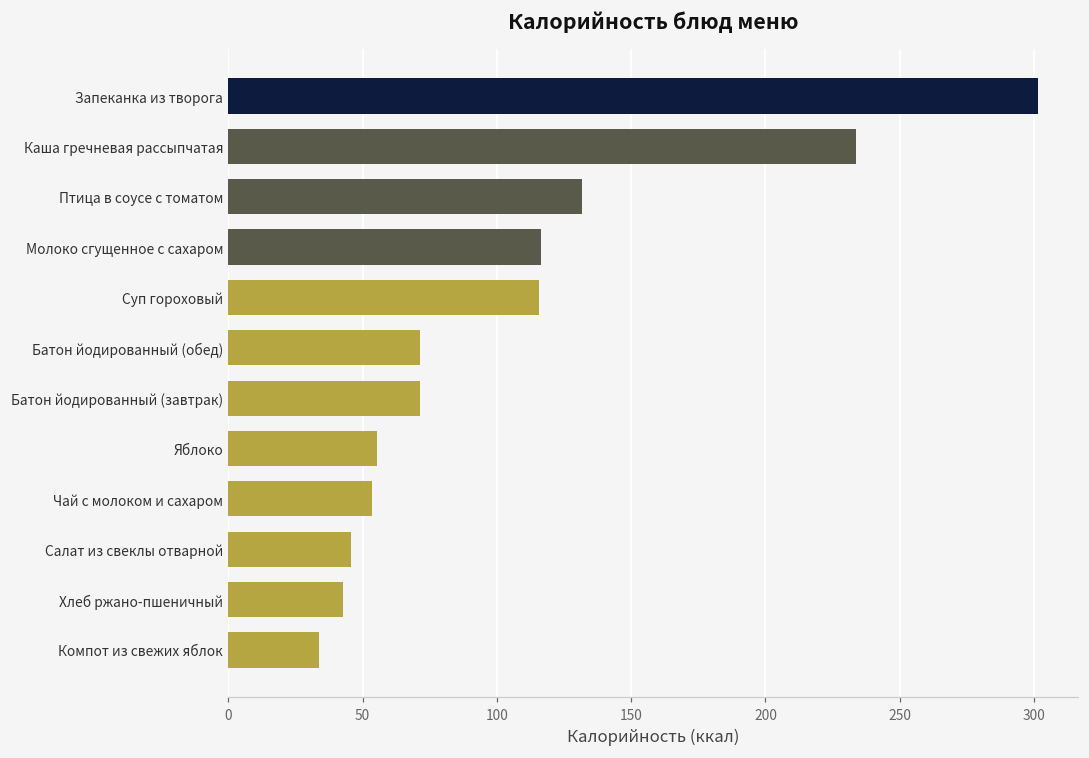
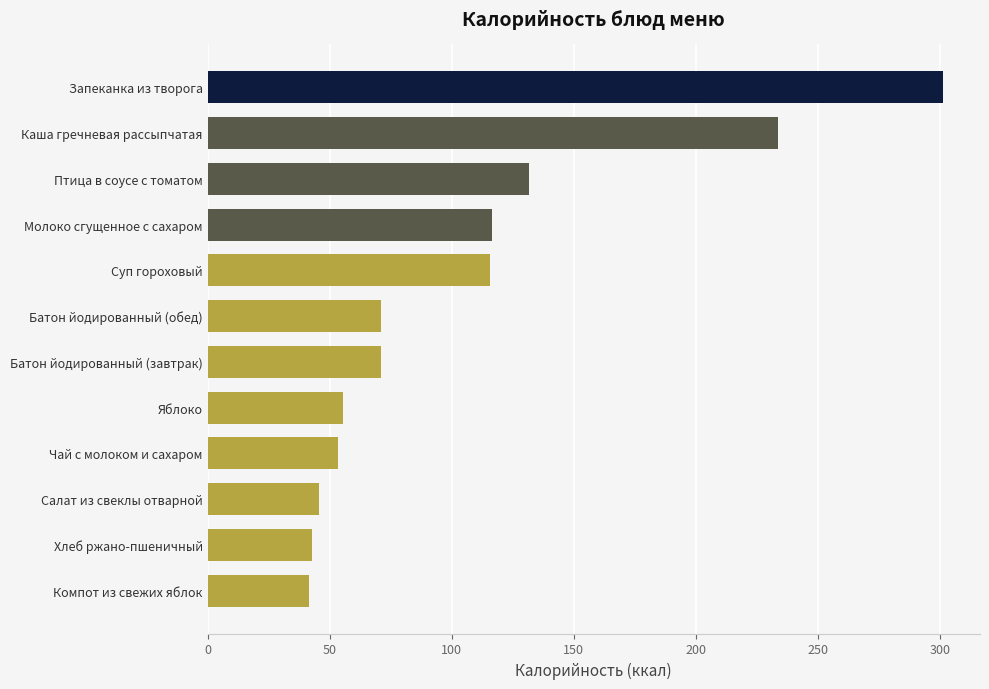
Компот из свежих яблок: 34 -> 42
